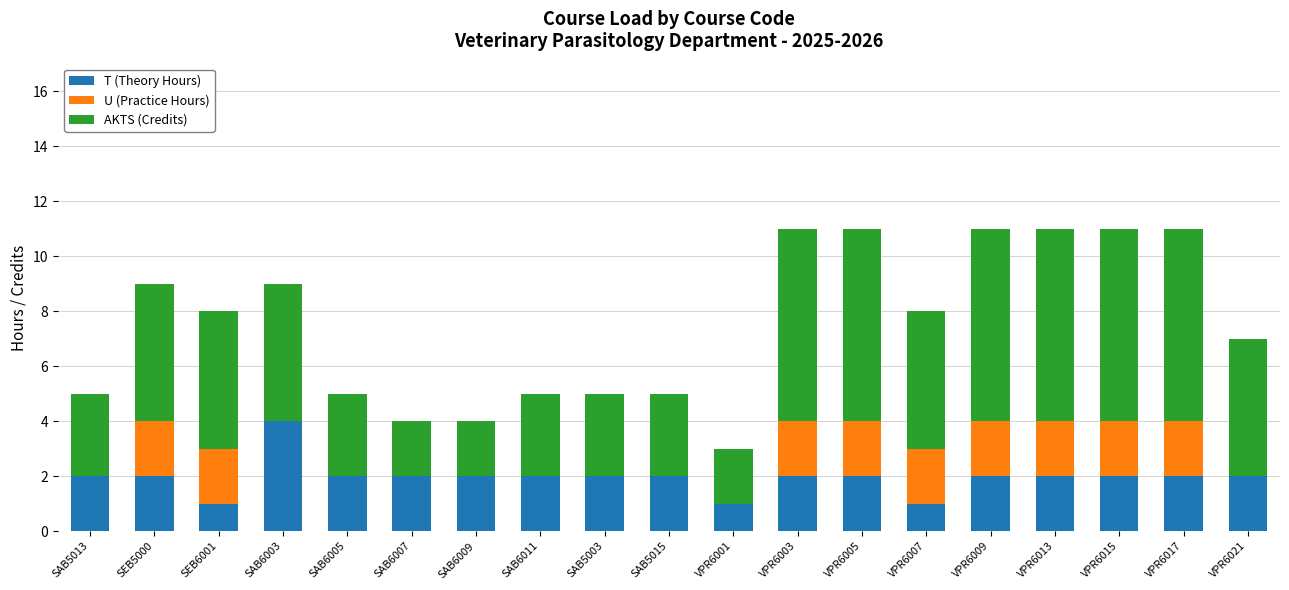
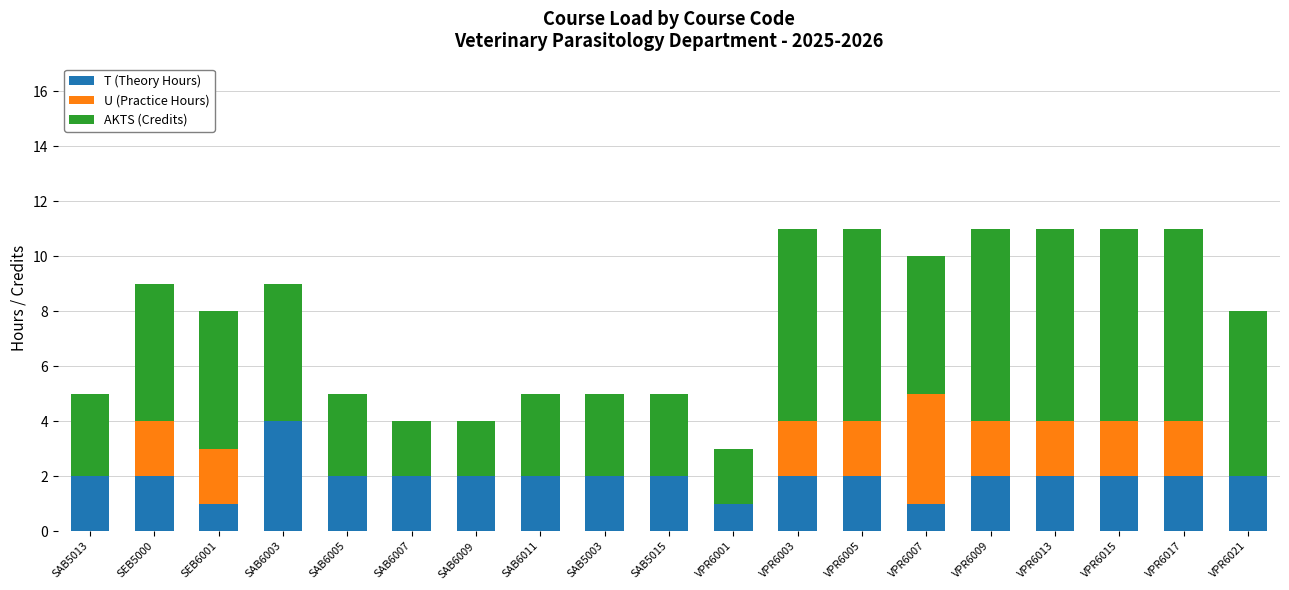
U (Practice Hours), VPR6007: 2 -> 4
AKTS (Credits), VPR6021: 5 -> 6
